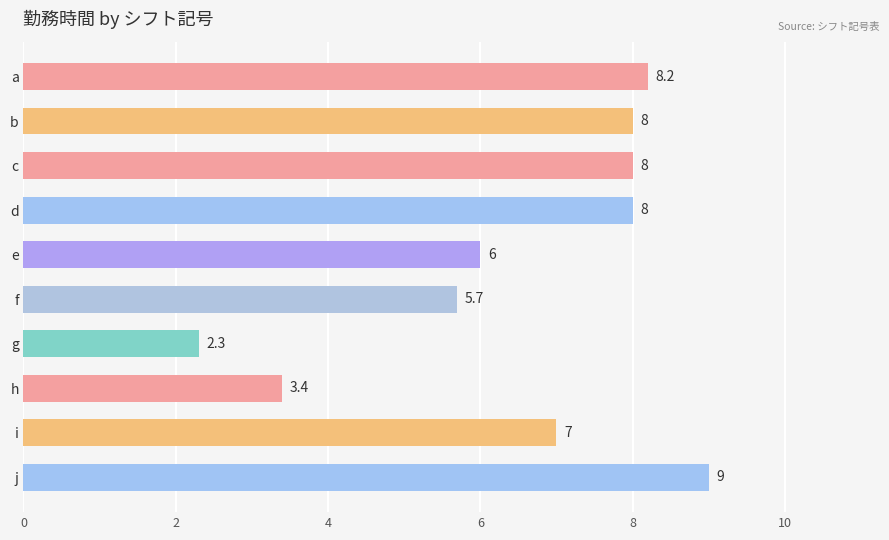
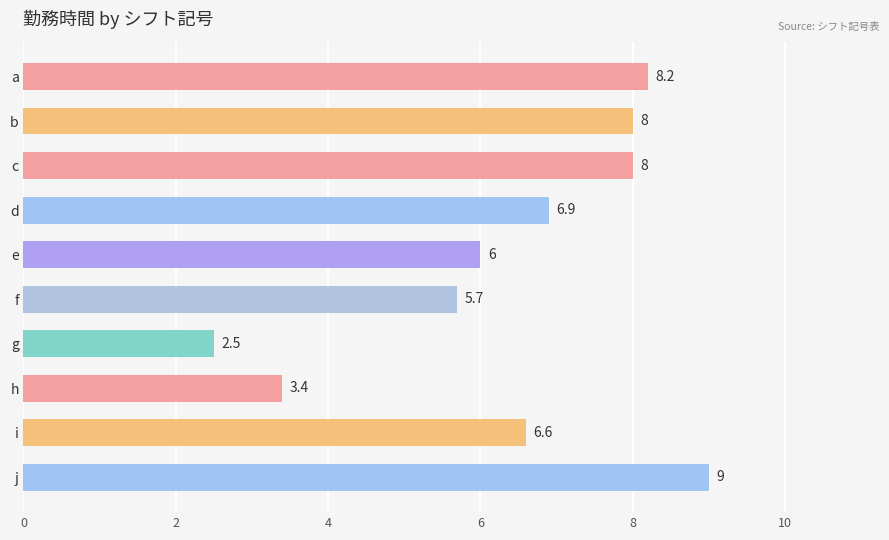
d: 8 -> 6.9
g: 2.3 -> 2.5
i: 7 -> 6.6
